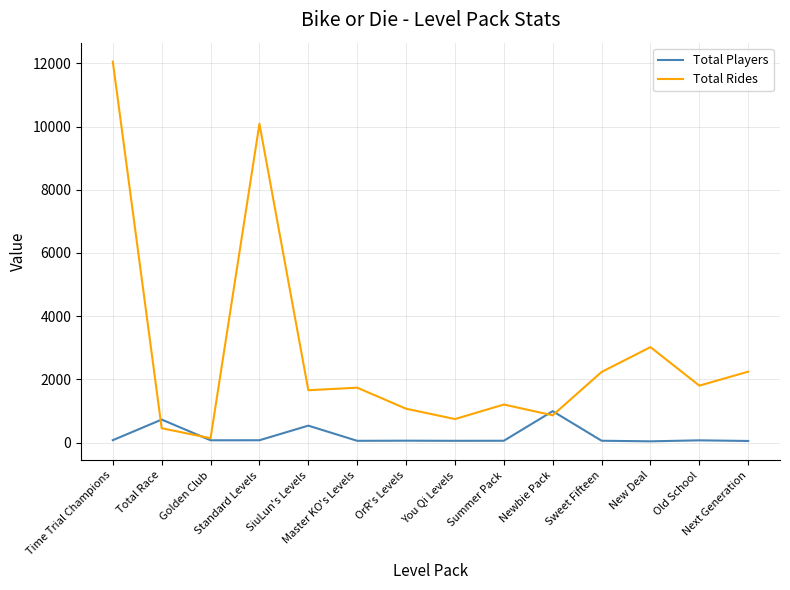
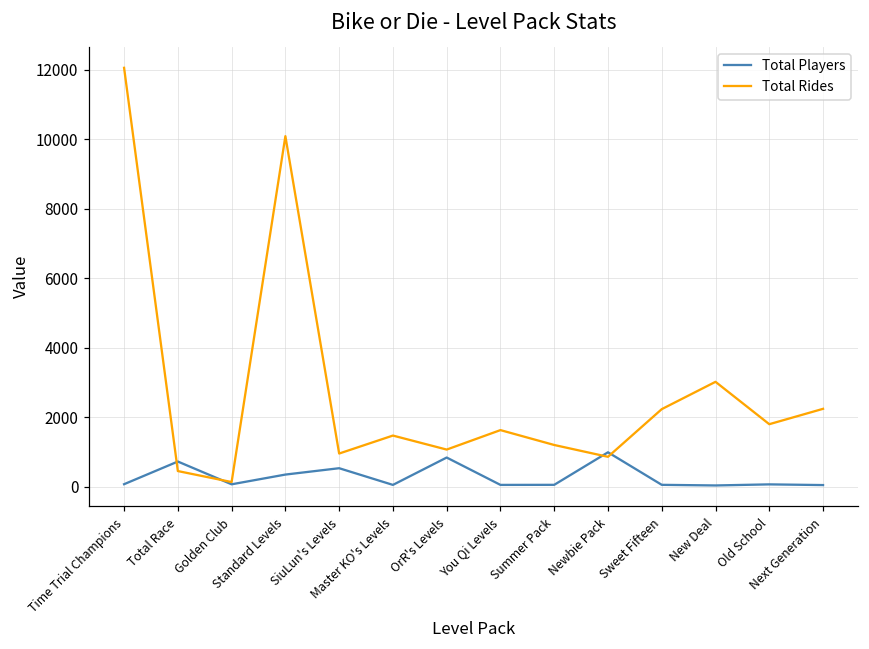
Total Players, Standard Levels: 100 -> 400
Total Rides, SiuLun's Levels: 1700 -> 1000
Total Rides, Master KO's Levels: 1700 -> 1500
Total Players, OrR's Levels: 100 -> 800
Total Rides, You Qi Levels: 700 -> 1600
